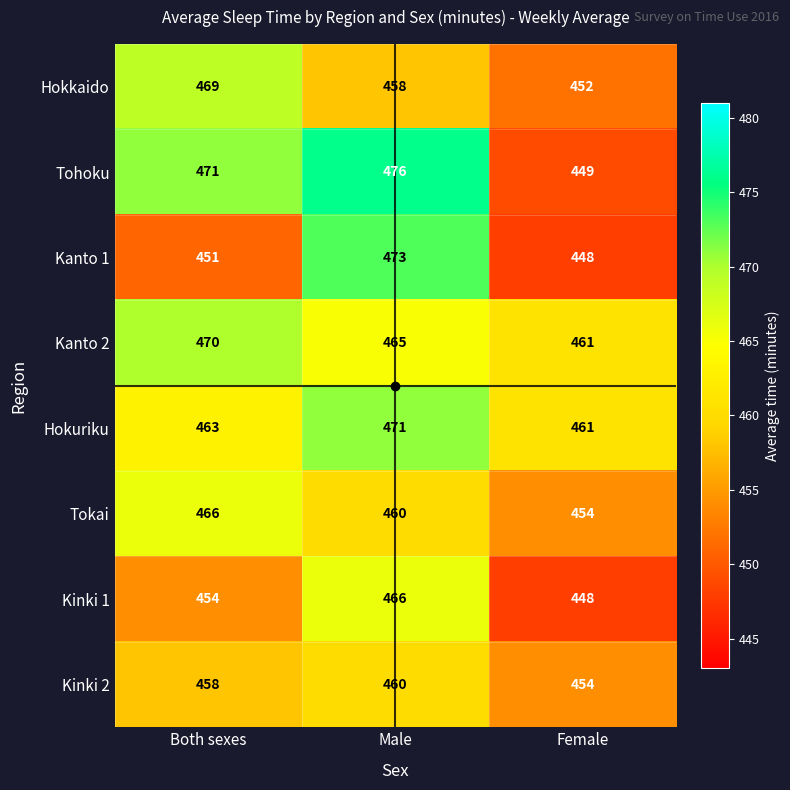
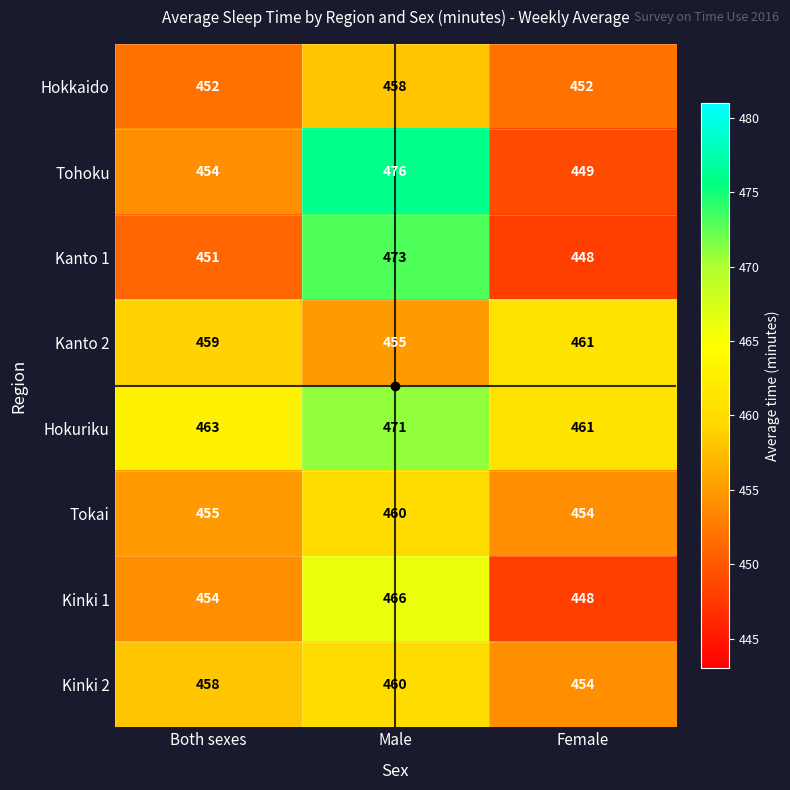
Hokkaido, Both sexes: 469 -> 452
Tohoku, Both sexes: 471 -> 454
Kanto 2, Both sexes: 470 -> 459
Kanto 2, Male: 465 -> 455
Tokai, Both sexes: 466 -> 455
